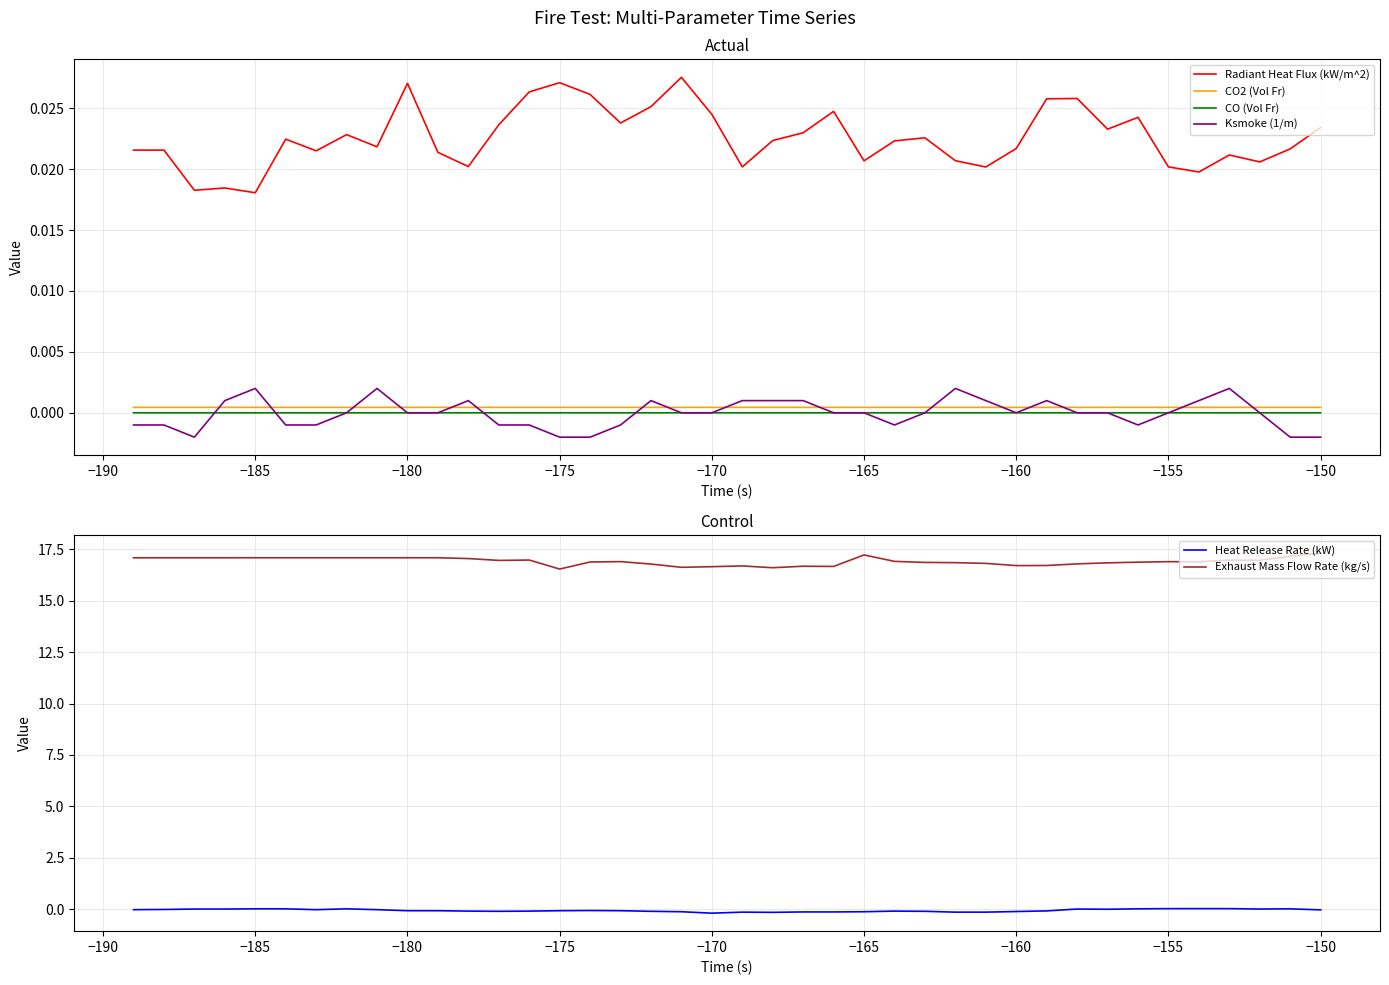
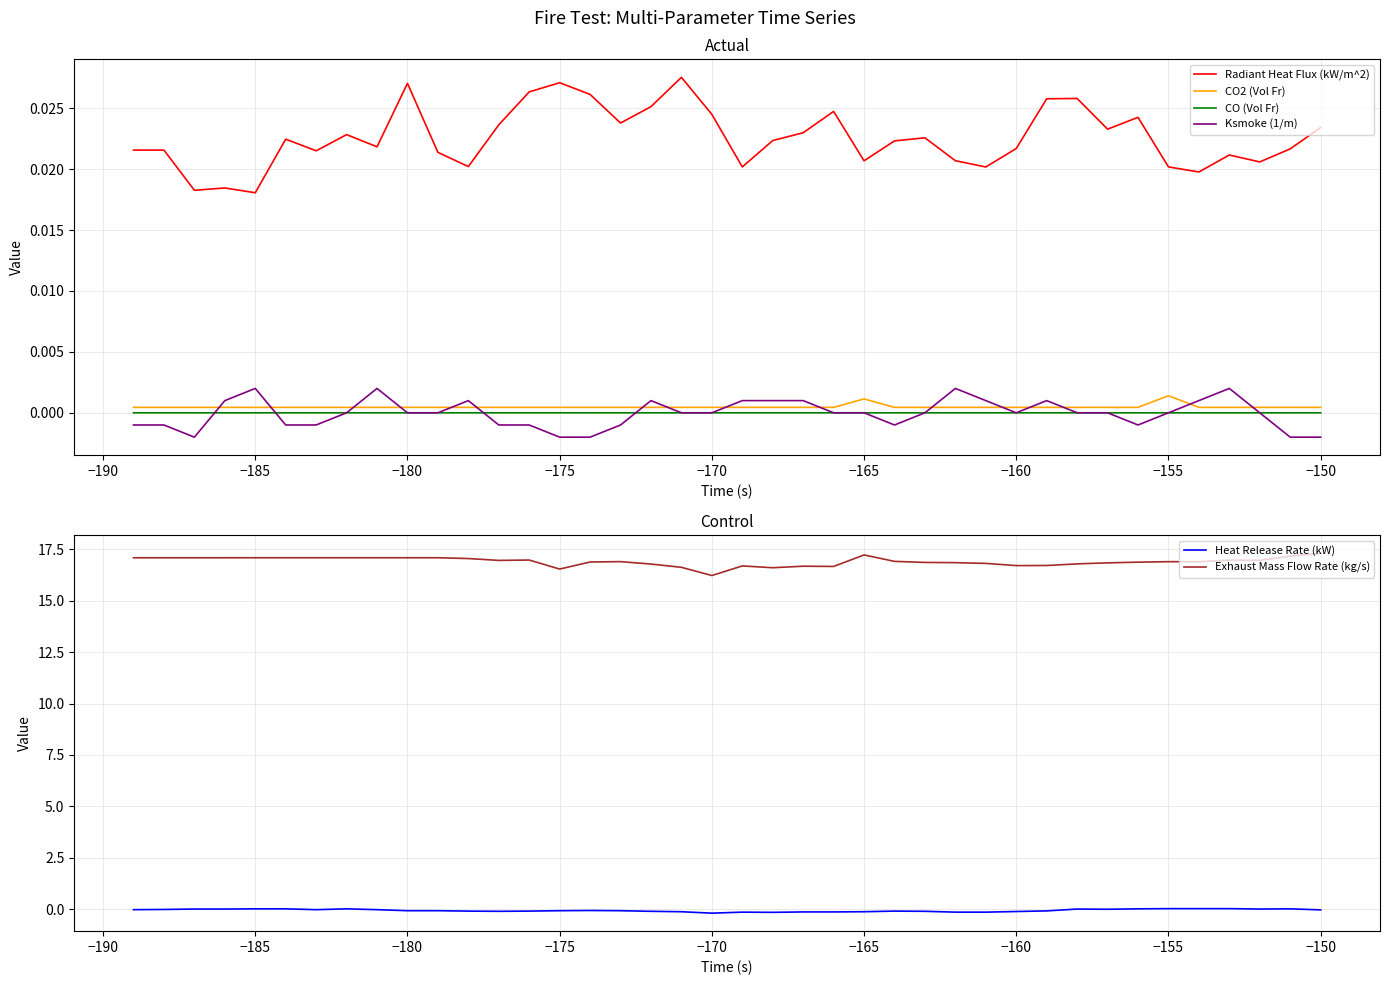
Actual, CO2 (Vol Fr), −165: 0.0004 -> 0.0011
Actual, CO2 (Vol Fr), −155: 0.0004 -> 0.0014
Control, Exhaust Mass Flow Rate (kg/s), −170: 16.6 -> 16.2
